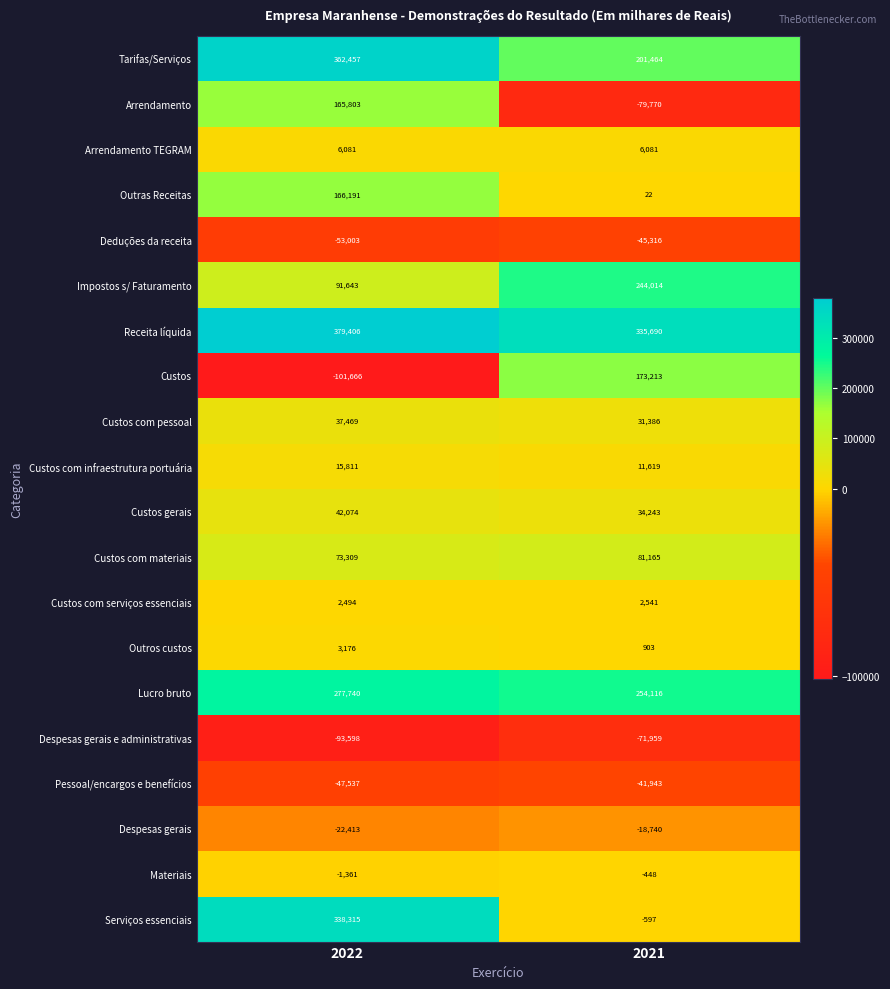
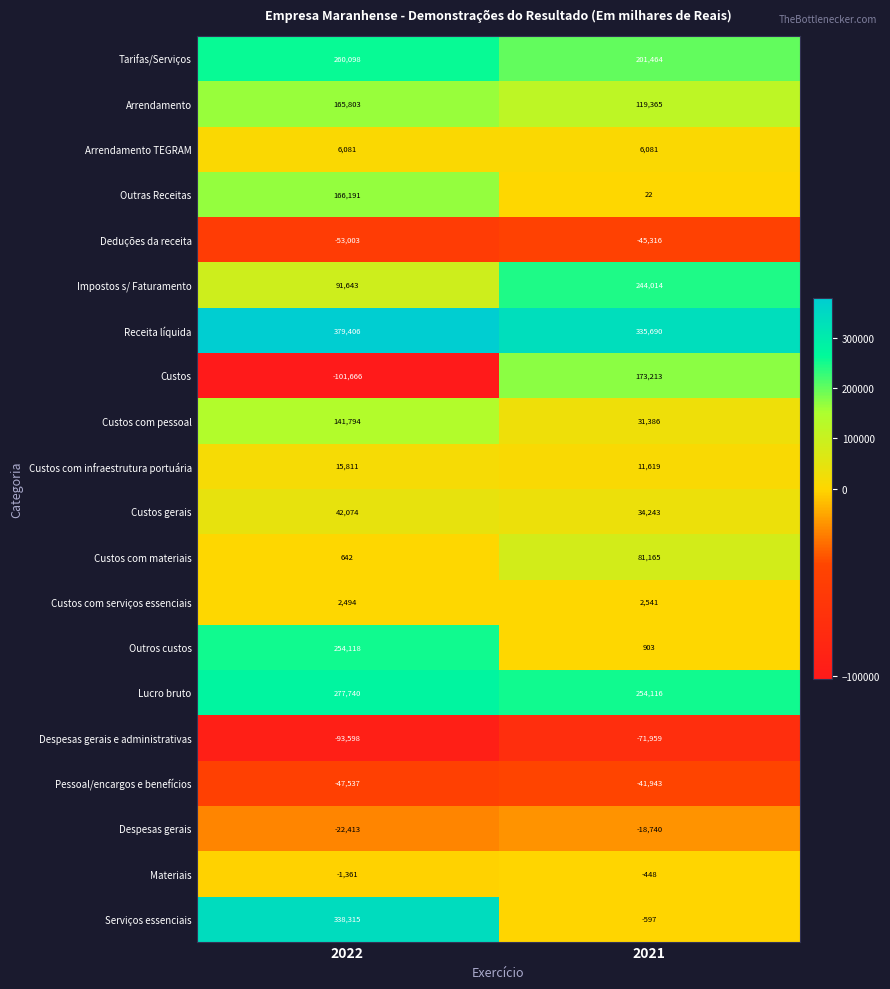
Tarifas/Serviços, 2022: 362,457 -> 260,098
Arrendamento, 2021: -79,770 -> 119,365
Custos com pessoal, 2022: 37,469 -> 141,794
Custos com materiais, 2022: 73,309 -> 642
Outros custos, 2022: 3,176 -> 254,118
